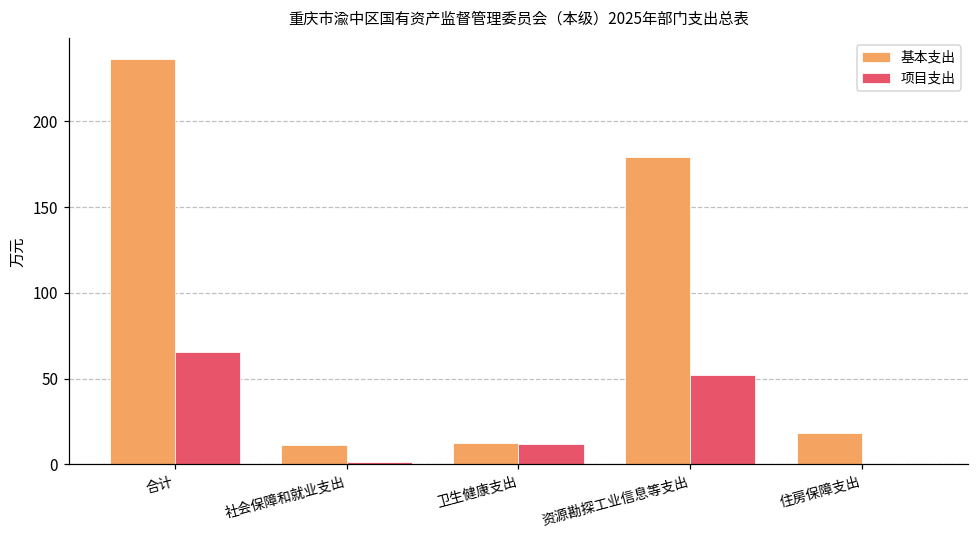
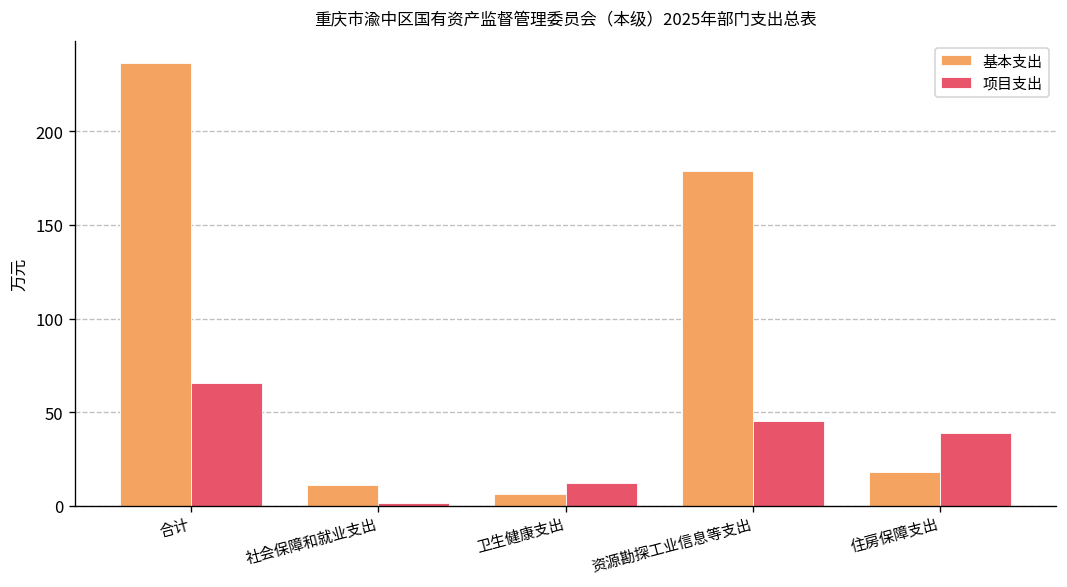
基本支出, 卫生健康支出: 13 -> 6
项目支出, 资源勘探工业信息等支出: 52 -> 45
项目支出, 住房保障支出: 0 -> 39
